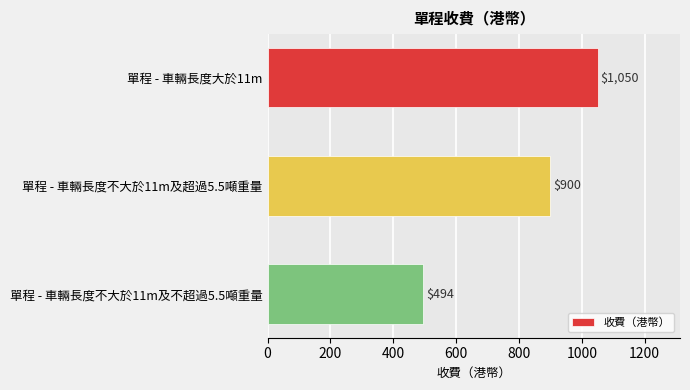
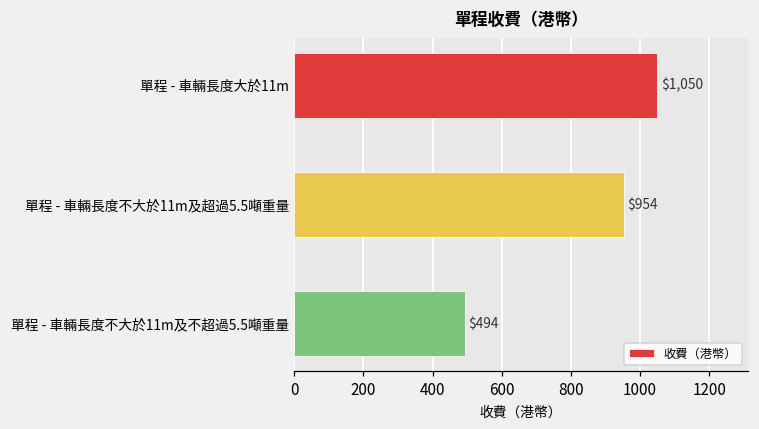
單程 - 車輛長度不大於11m及超過5.5噸重量: $900 -> $954
